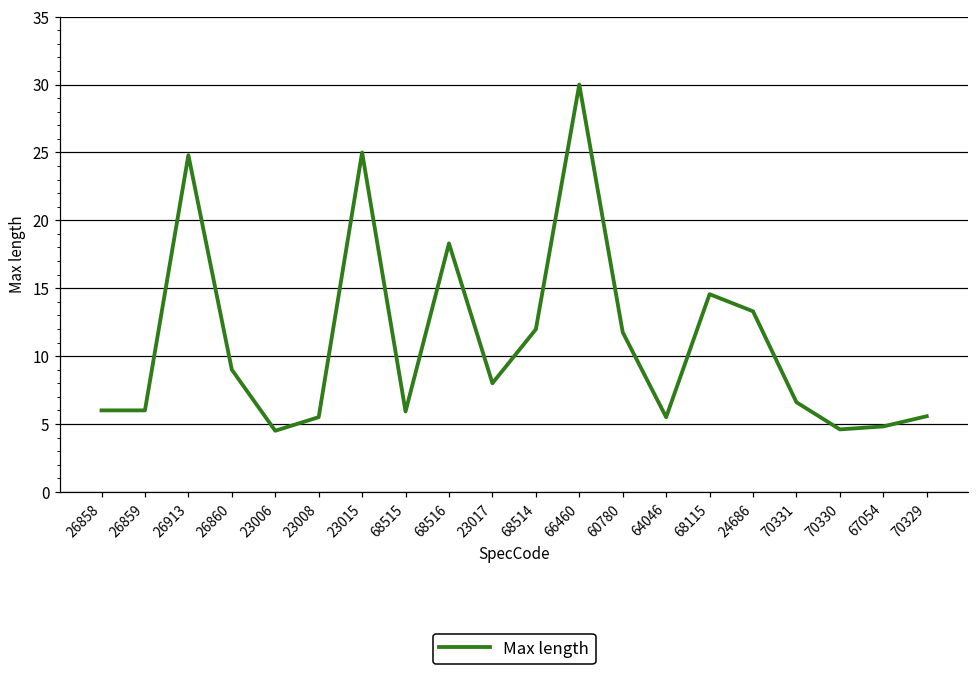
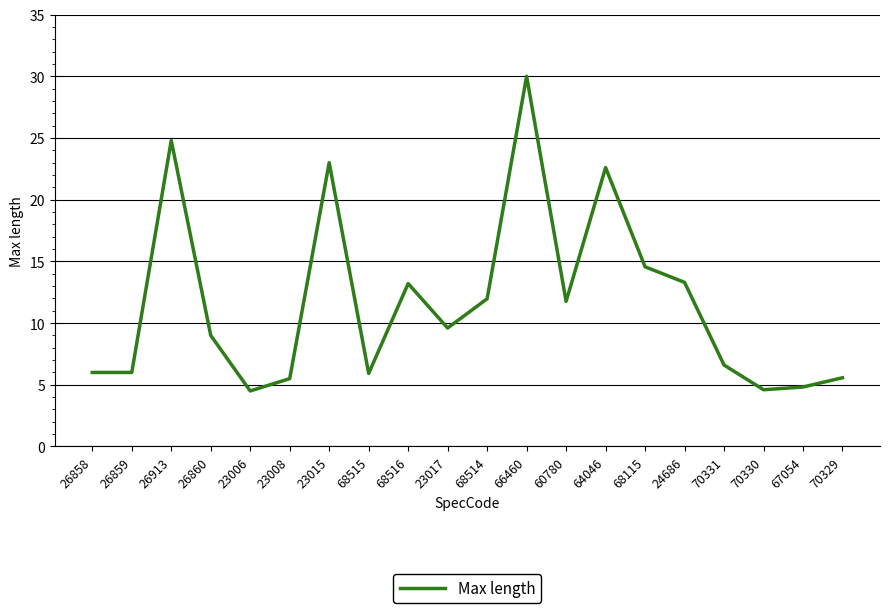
23015: 25 -> 23
68516: 18.3 -> 13.2
23017: 8.0 -> 9.6
64046: 5.5 -> 22.6
